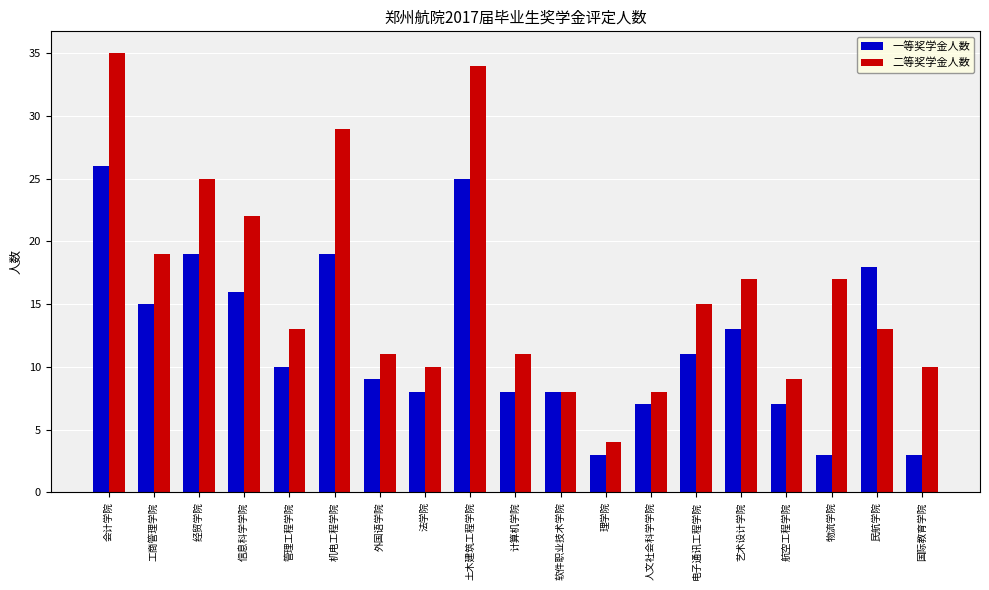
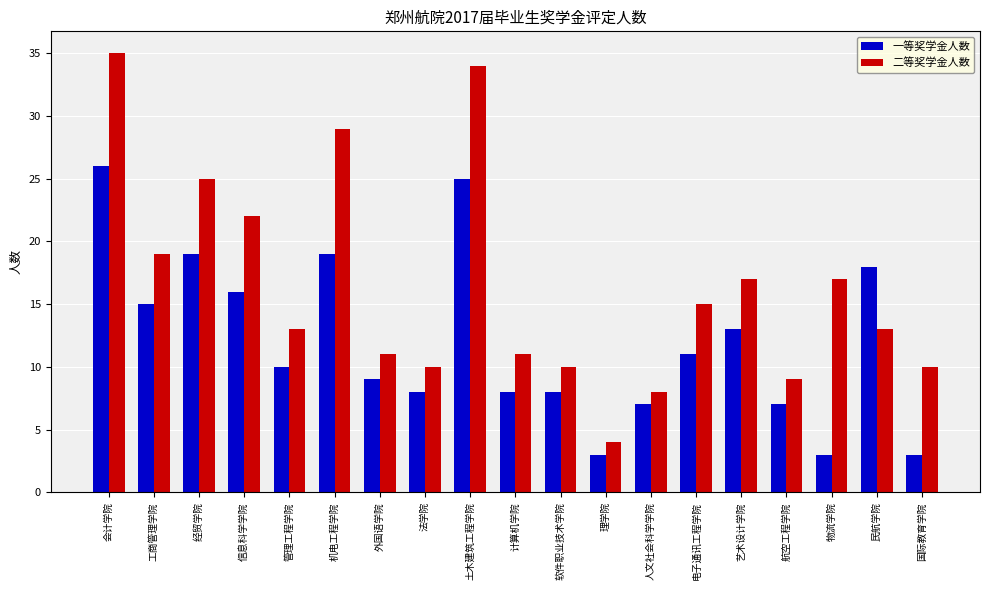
二等奖学金人数, 软件职业技术学院: 8 -> 10
